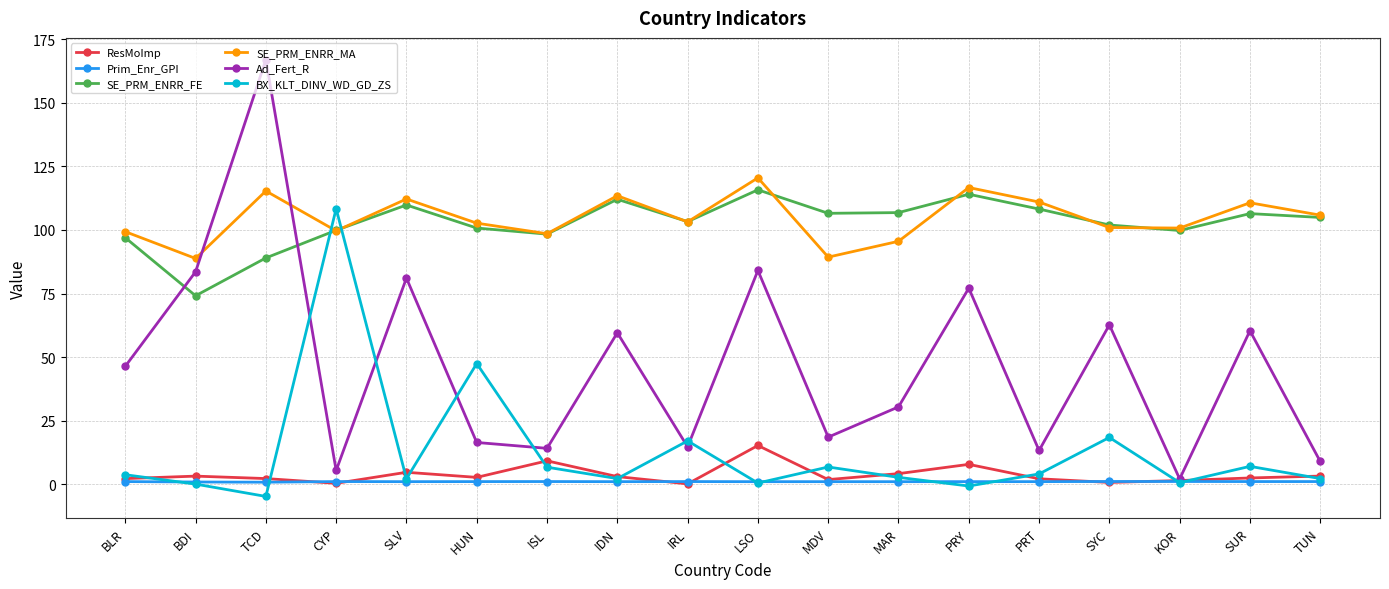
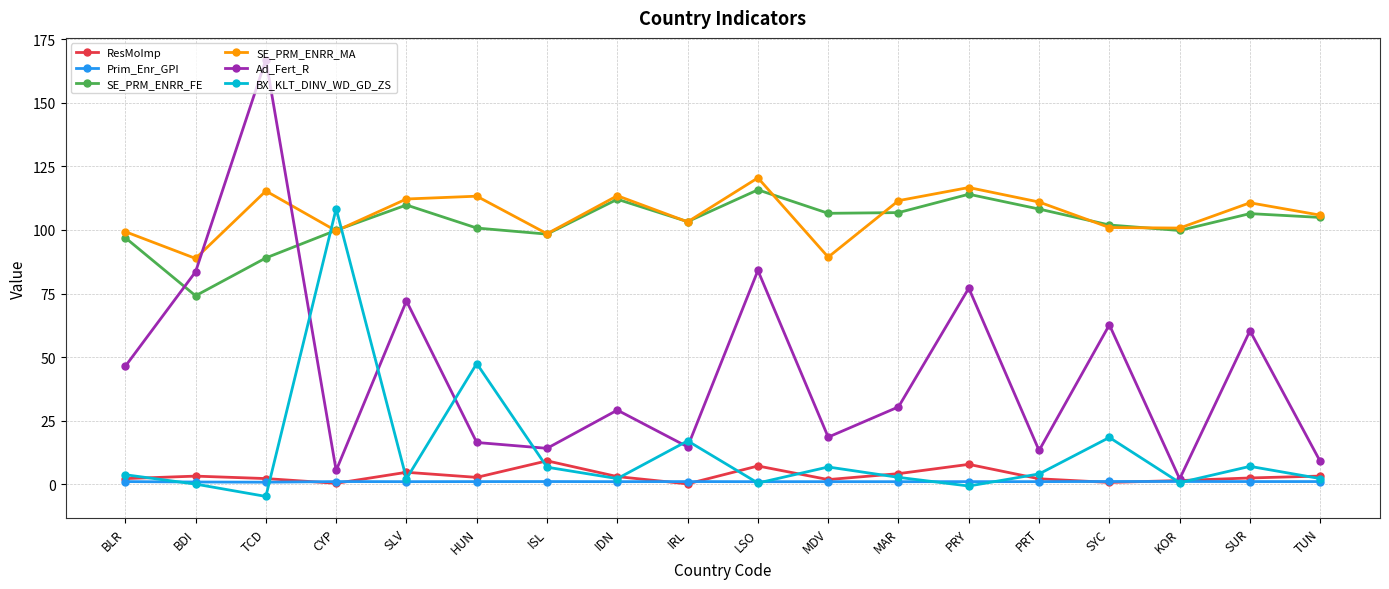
Ad_Fert_R, SLV: 81 -> 72
SE_PRM_ENRR_MA, HUN: 103 -> 113
Ad_Fert_R, IDN: 60 -> 29
ResMoImp, LSO: 15 -> 7
SE_PRM_ENRR_MA, MAR: 96 -> 112
